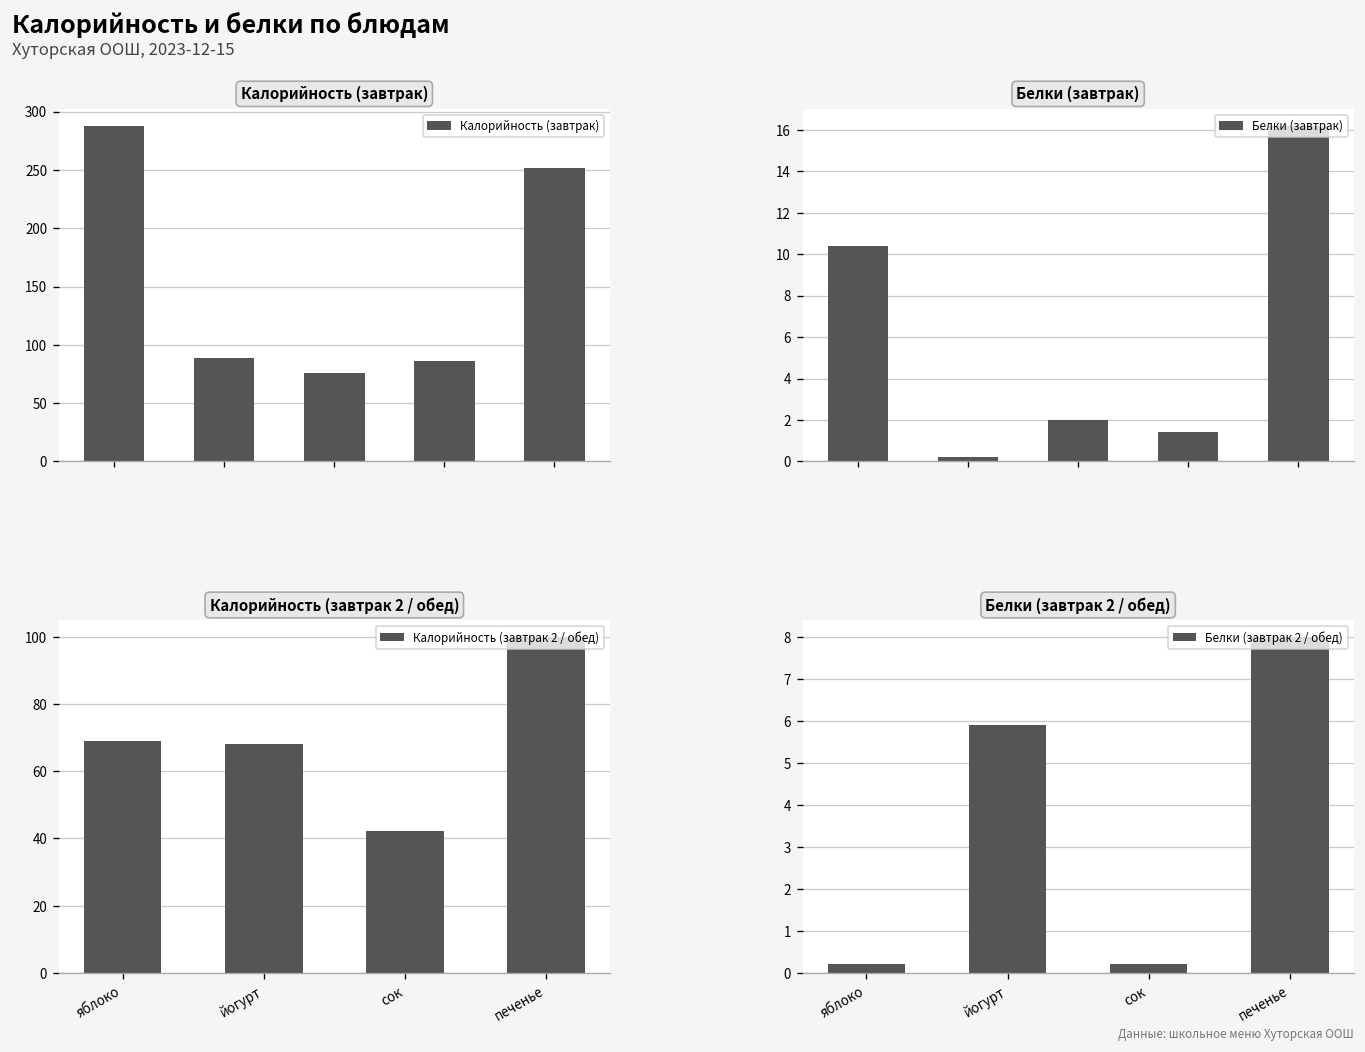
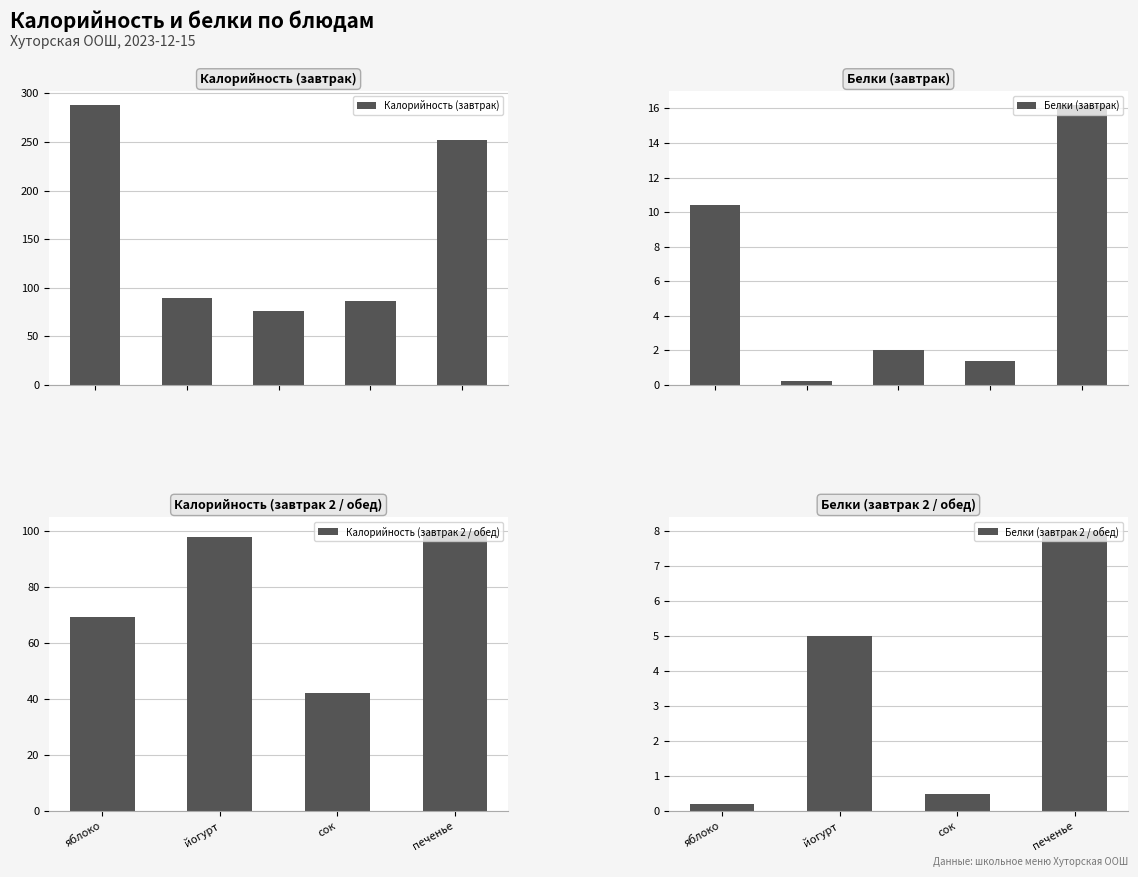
Калорийность (завтрак 2 / обед), йогурт: 68 -> 98
Белки (завтрак 2 / обед), йогурт: 5.9 -> 5.0
Белки (завтрак 2 / обед), сок: 0.2 -> 0.5
